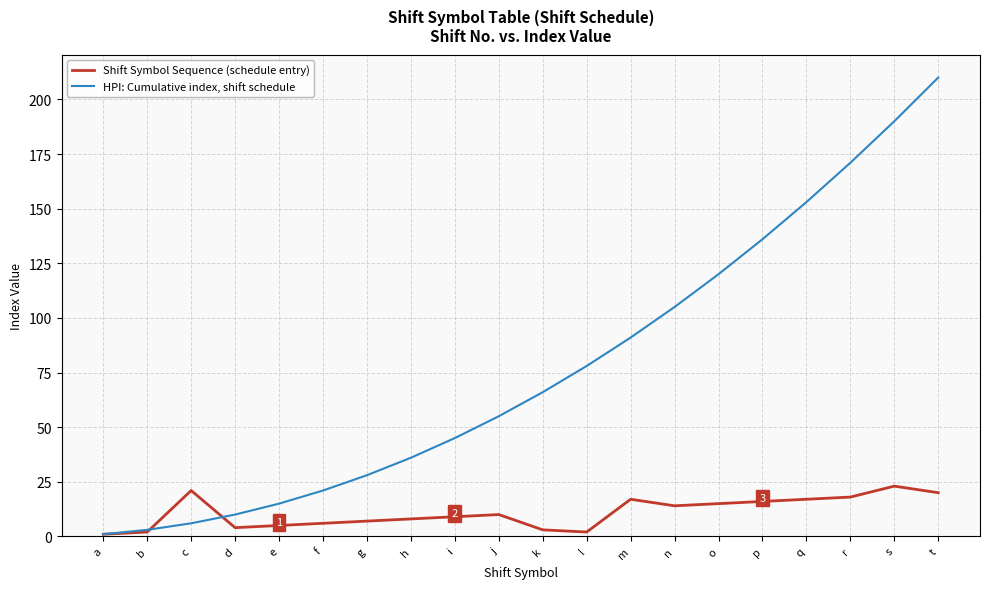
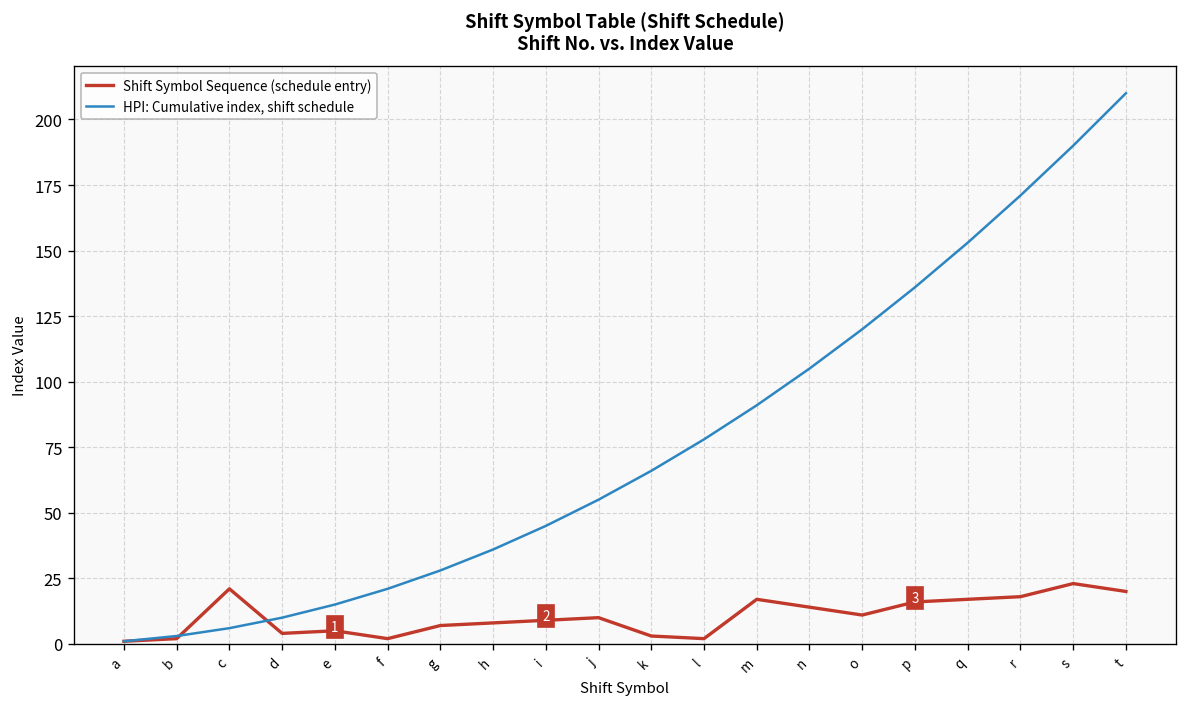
Shift Symbol Sequence (schedule entry), f: 6 -> 2
Shift Symbol Sequence (schedule entry), o: 15 -> 11
